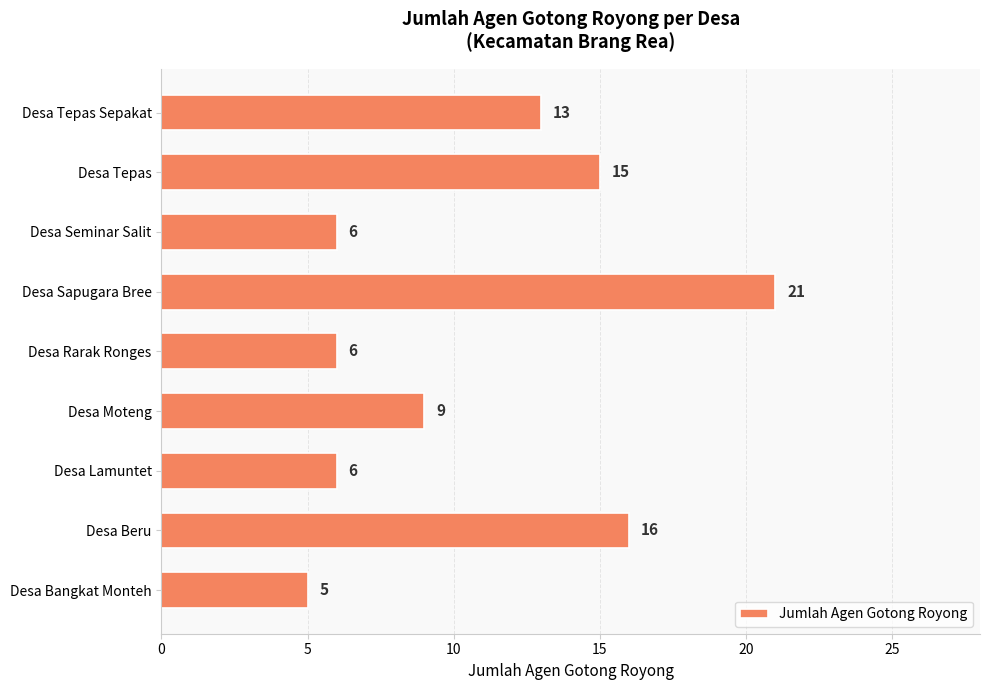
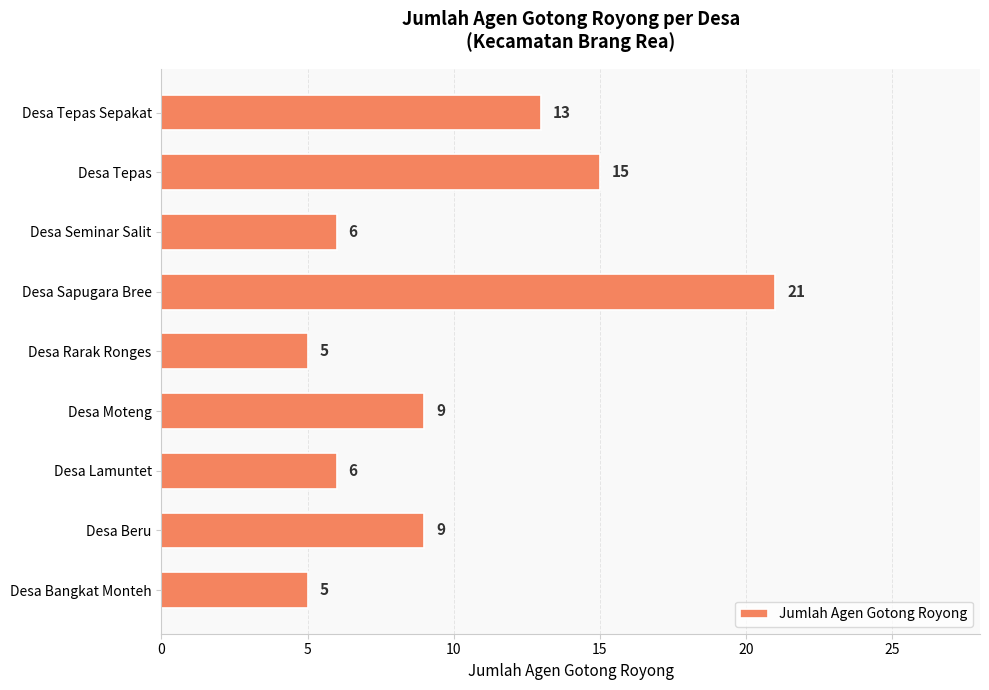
Desa Rarak Ronges: 6 -> 5
Desa Beru: 16 -> 9
